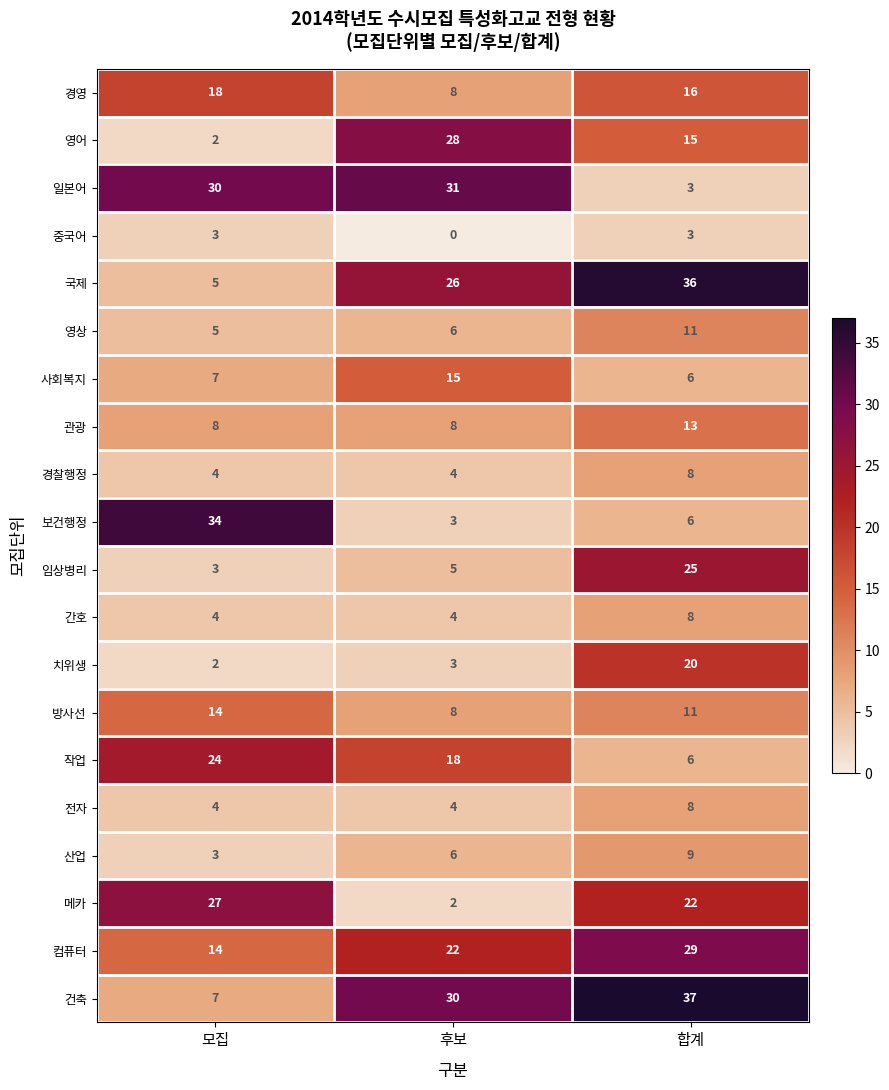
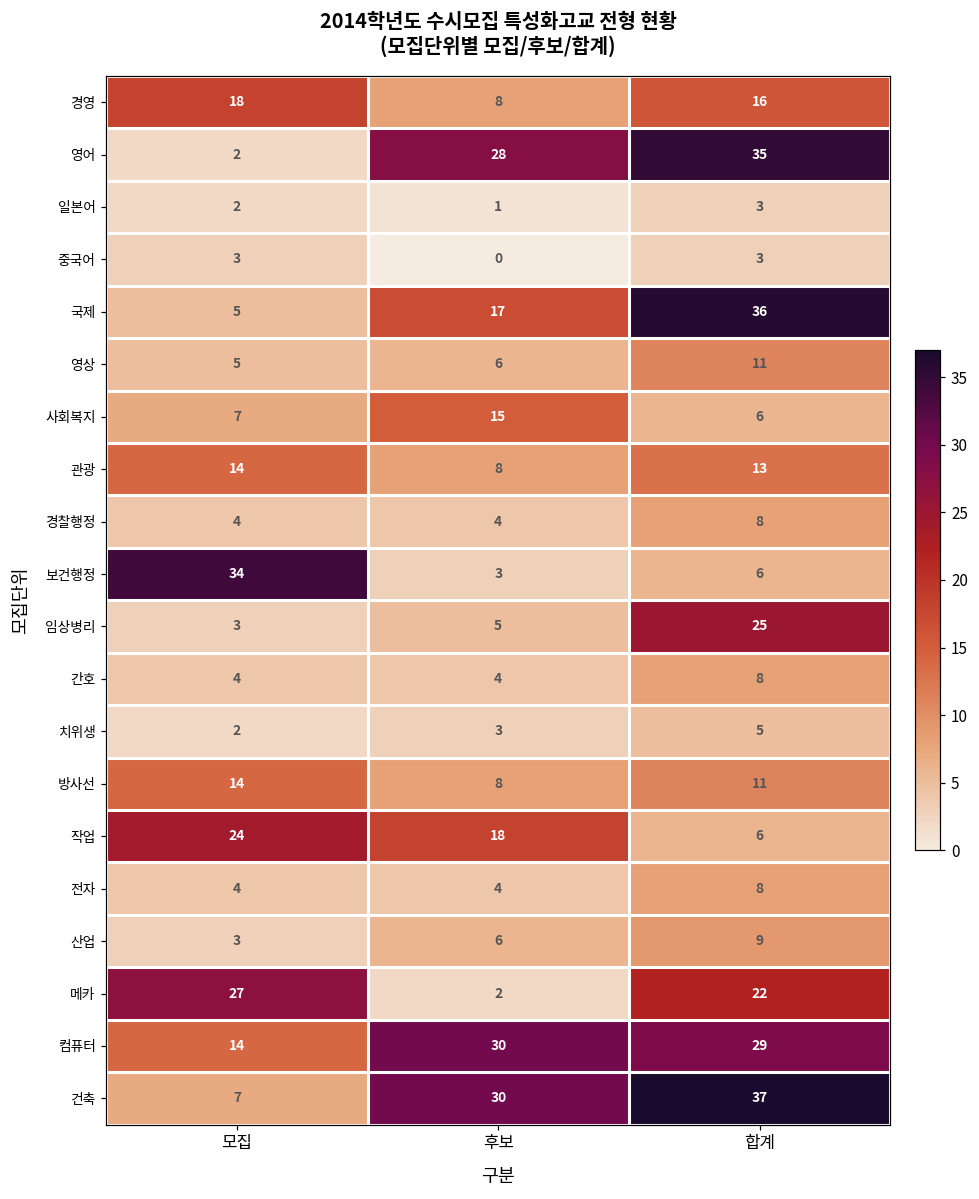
영어, 합계: 15 -> 35
일본어, 모집: 30 -> 2
일본어, 후보: 31 -> 1
국제, 후보: 26 -> 17
관광, 모집: 8 -> 14
치위생, 합계: 20 -> 5
컴퓨터, 후보: 22 -> 30
